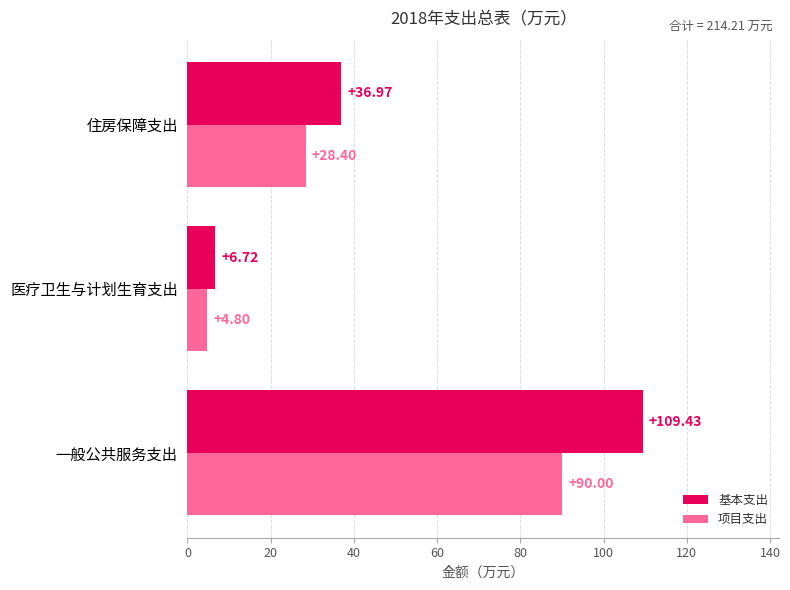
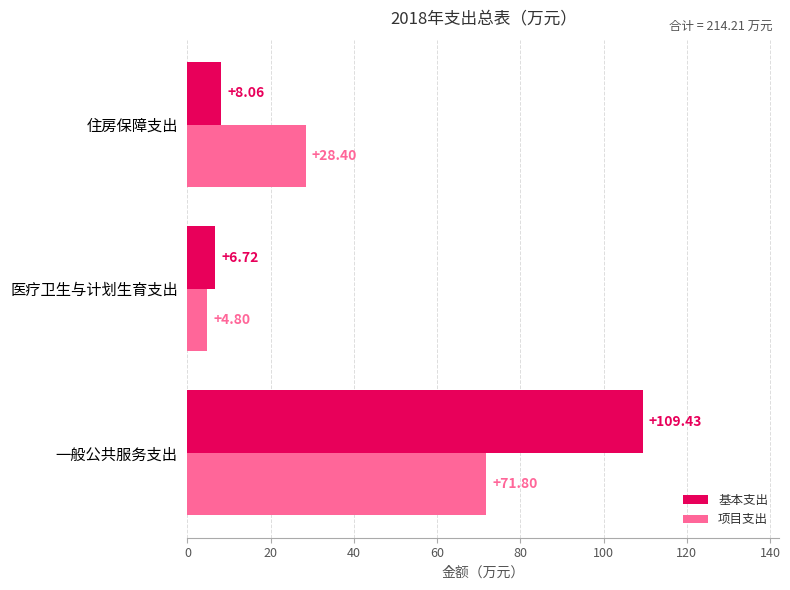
基本支出, 住房保障支出: +36.97 -> +8.06
项目支出, 一般公共服务支出: +90.00 -> +71.80
